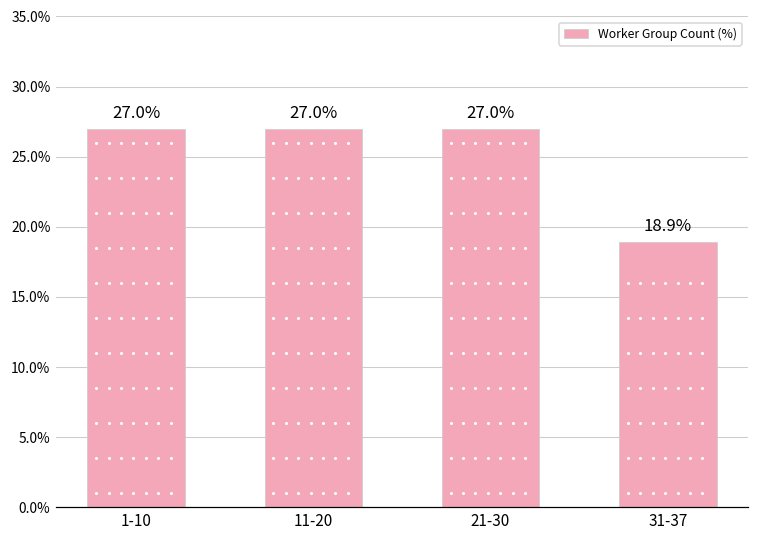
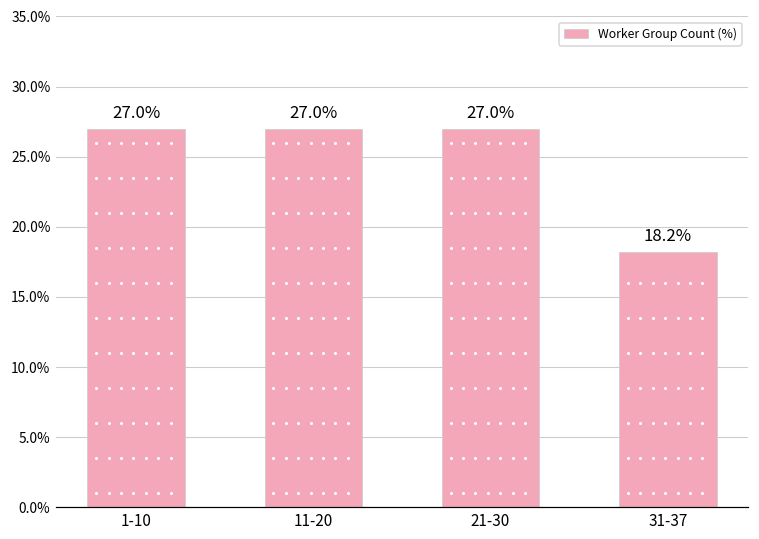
Worker Group Count (%), 31-37: 18.9% -> 18.2%
